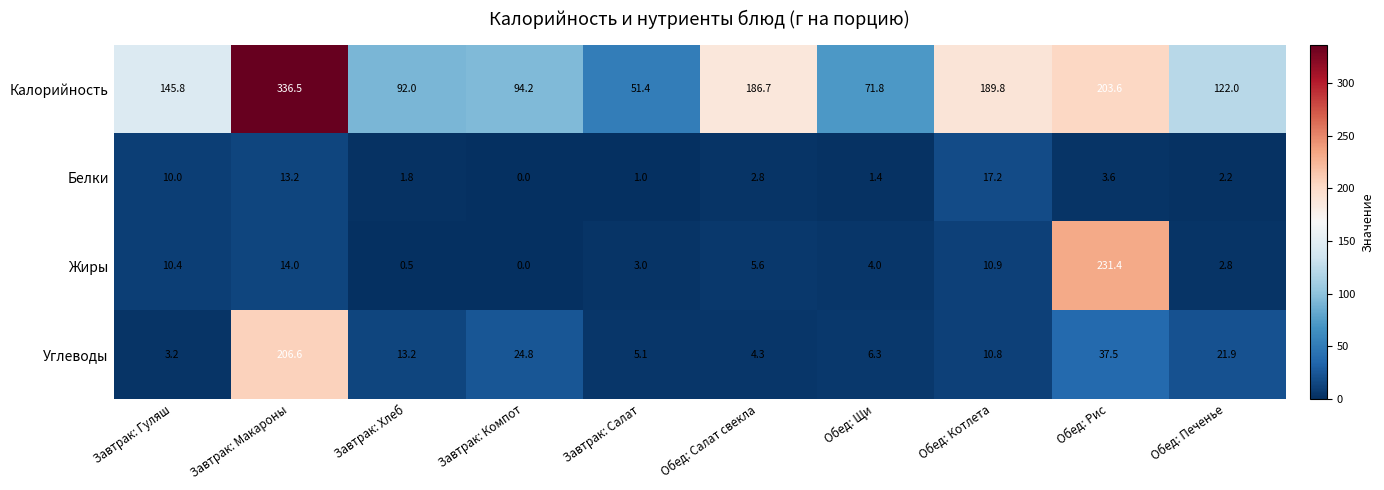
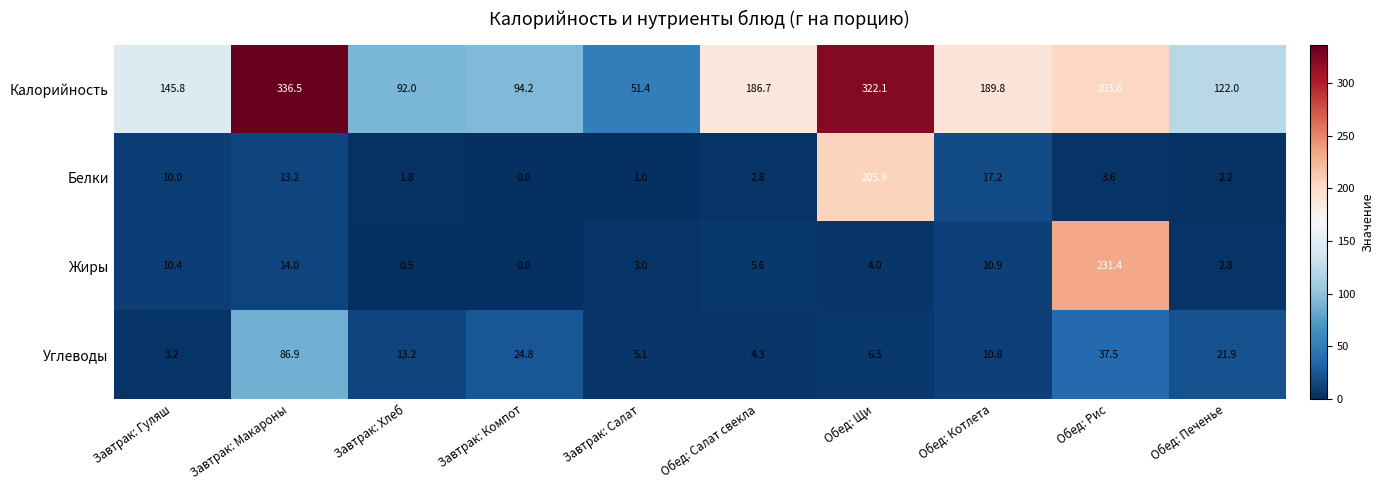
Калорийность, Обед: Щи: 71.8 -> 322.1
Белки, Обед: Щи: 1.4 -> 205.9
Углеводы, Завтрак: Макароны: 206.6 -> 86.9
